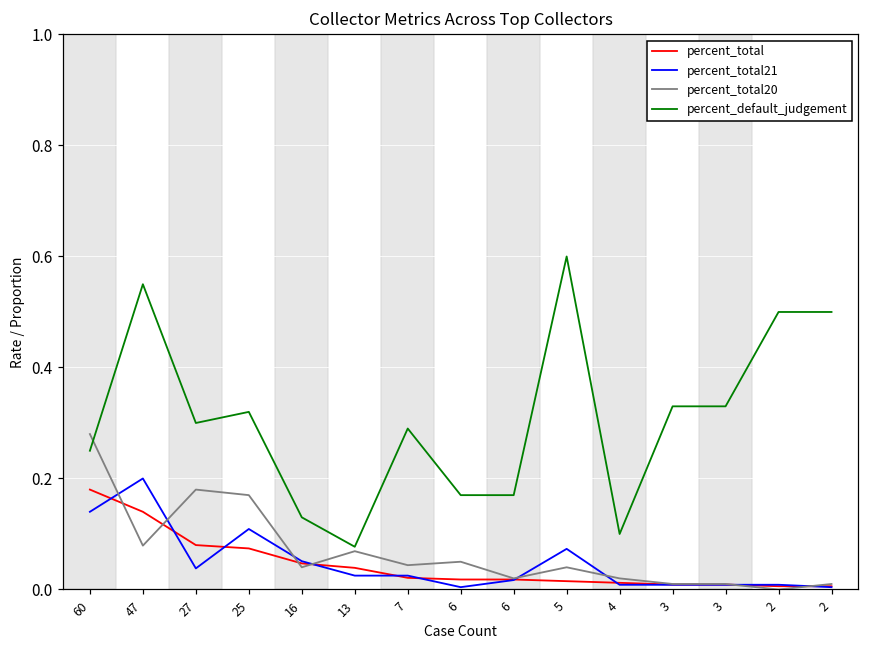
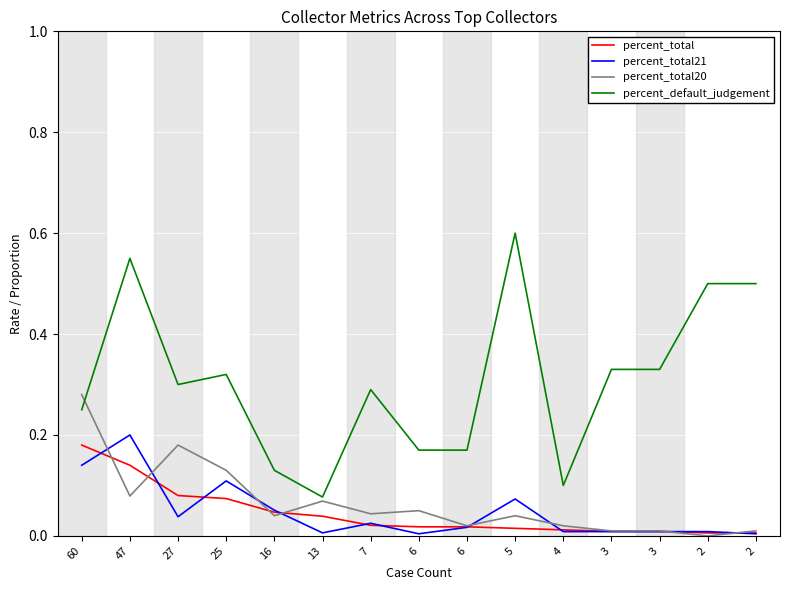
percent_total20, 25: 0.17 -> 0.13
percent_total21, 13: 0.03 -> 0.01
